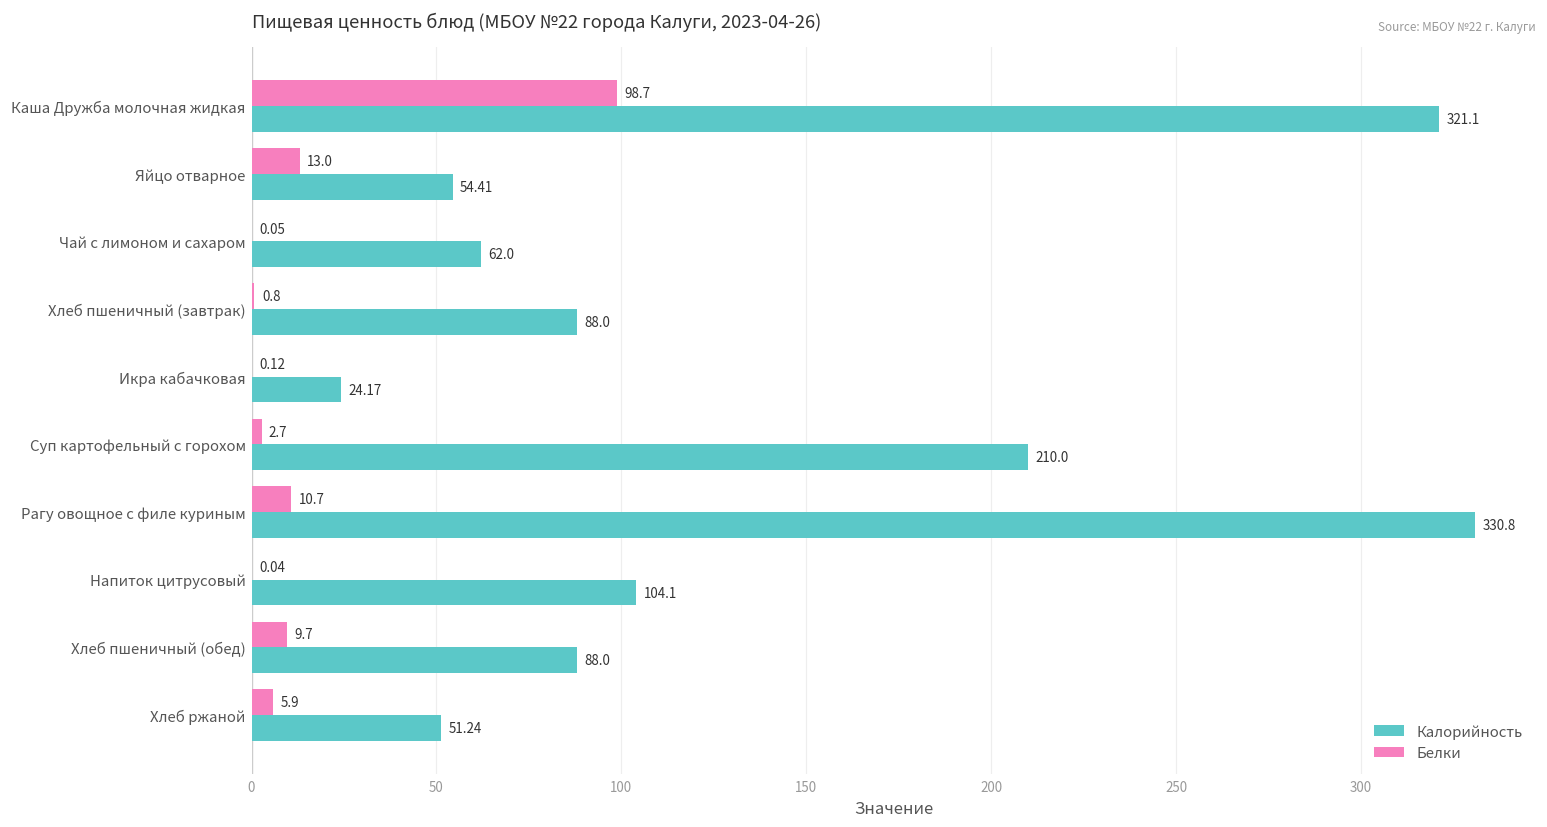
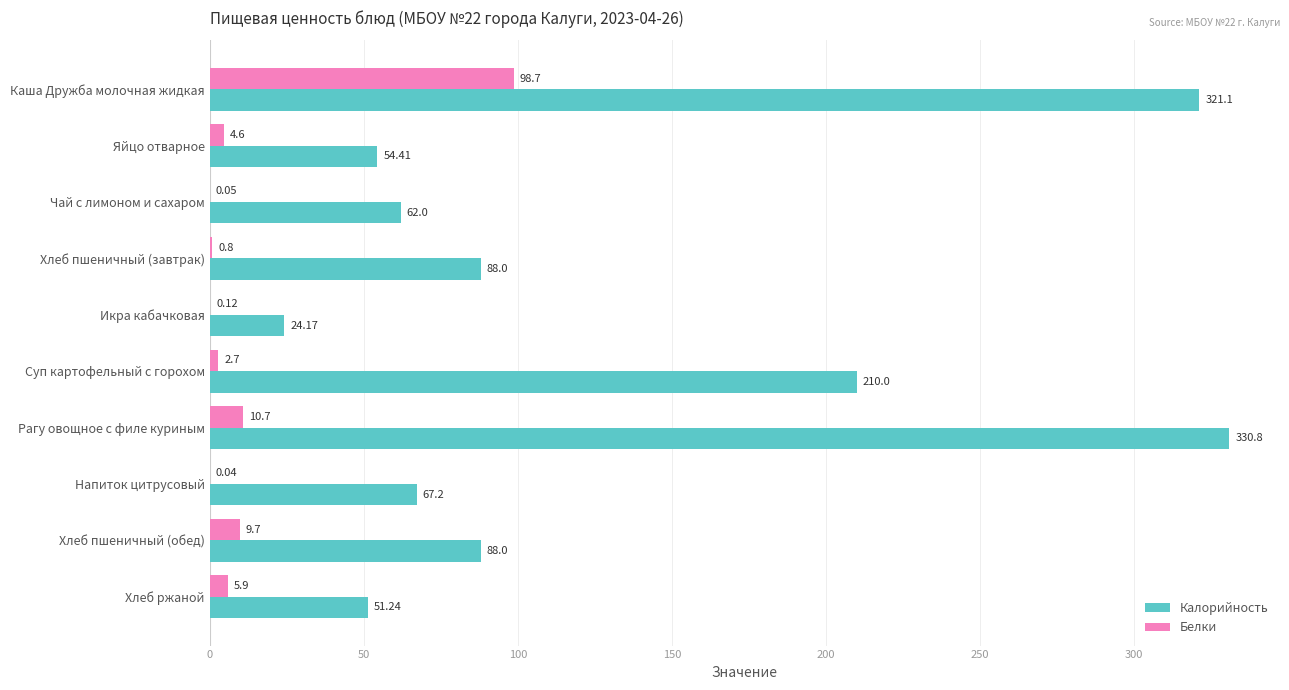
Белки, Яйцо отварное: 13.0 -> 4.6
Калорийность, Напиток цитрусовый: 104.1 -> 67.2
